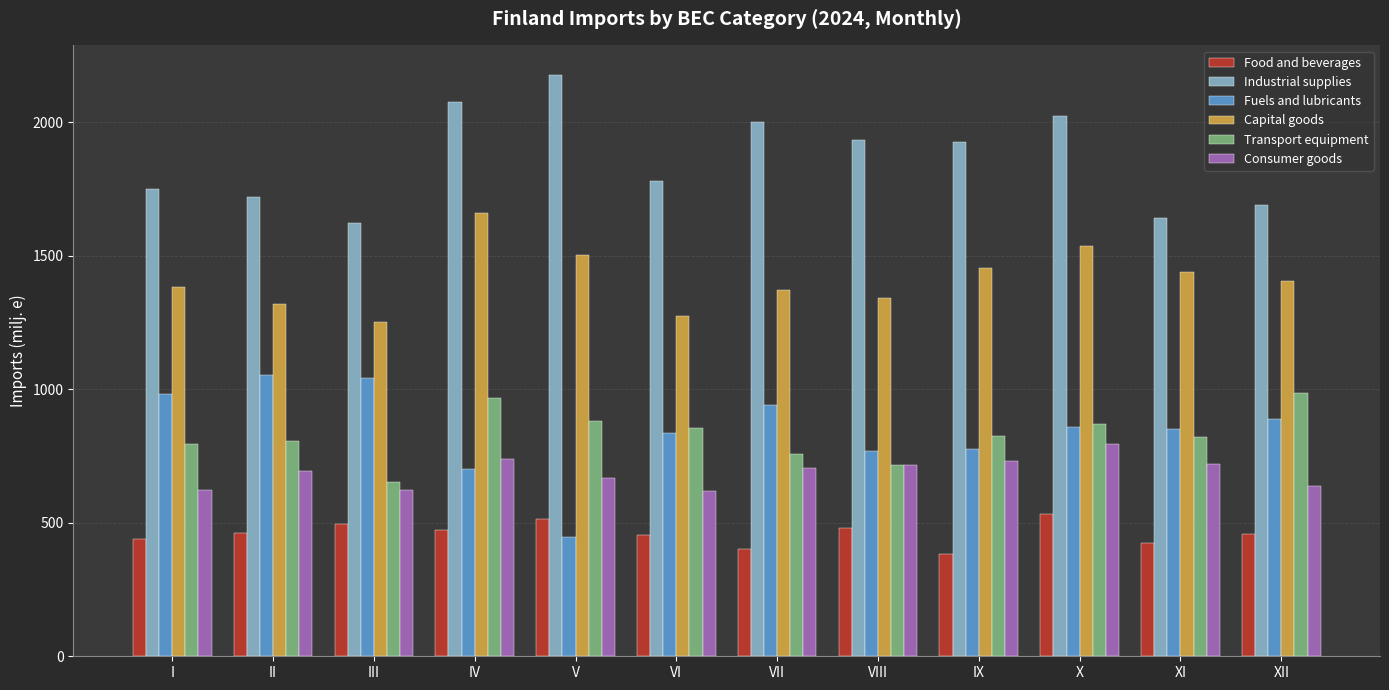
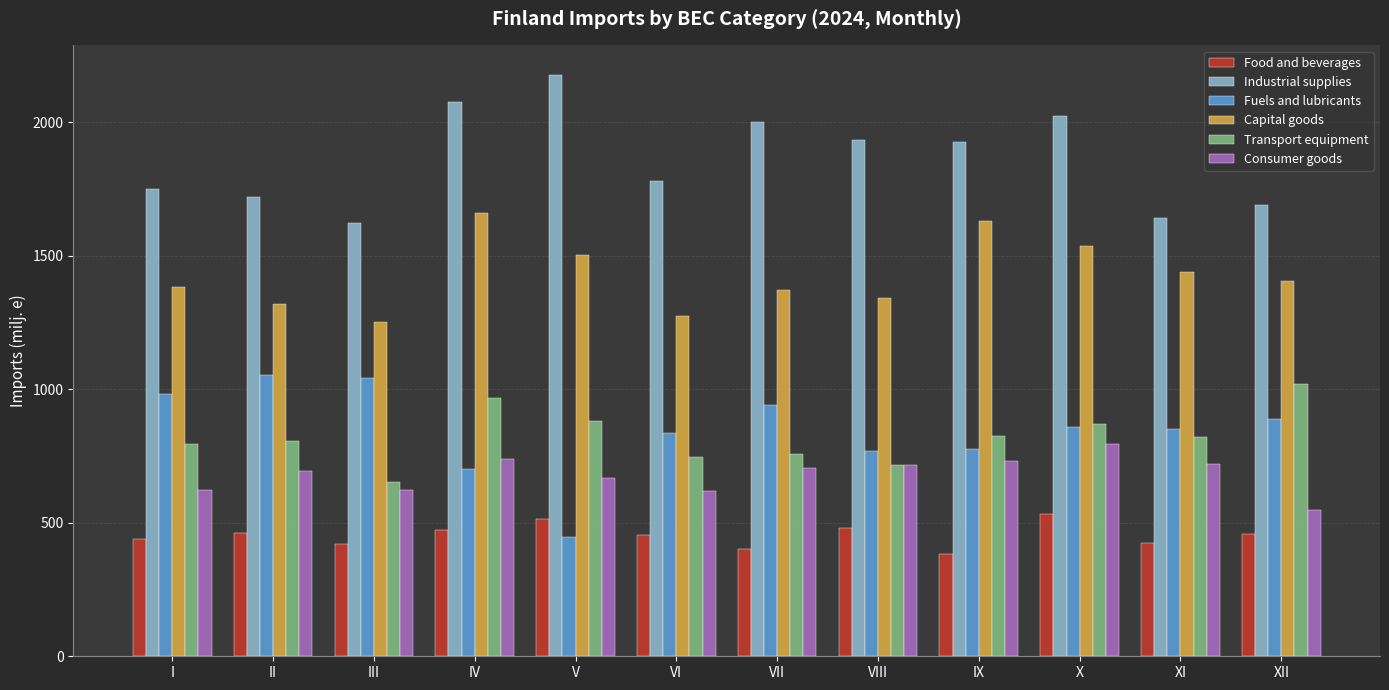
Food and beverages, III: 500 -> 420
Transport equipment, VI: 850 -> 750
Capital goods, IX: 1450 -> 1630
Transport equipment, XII: 990 -> 1020
Consumer goods, XII: 640 -> 550
